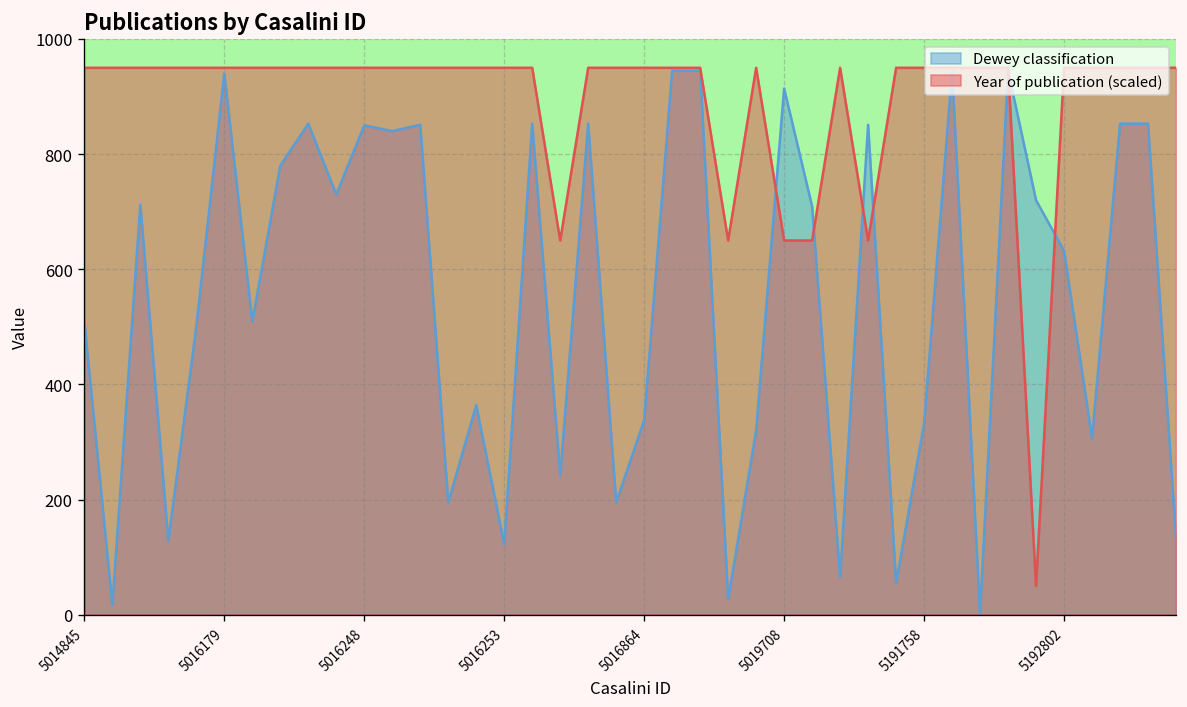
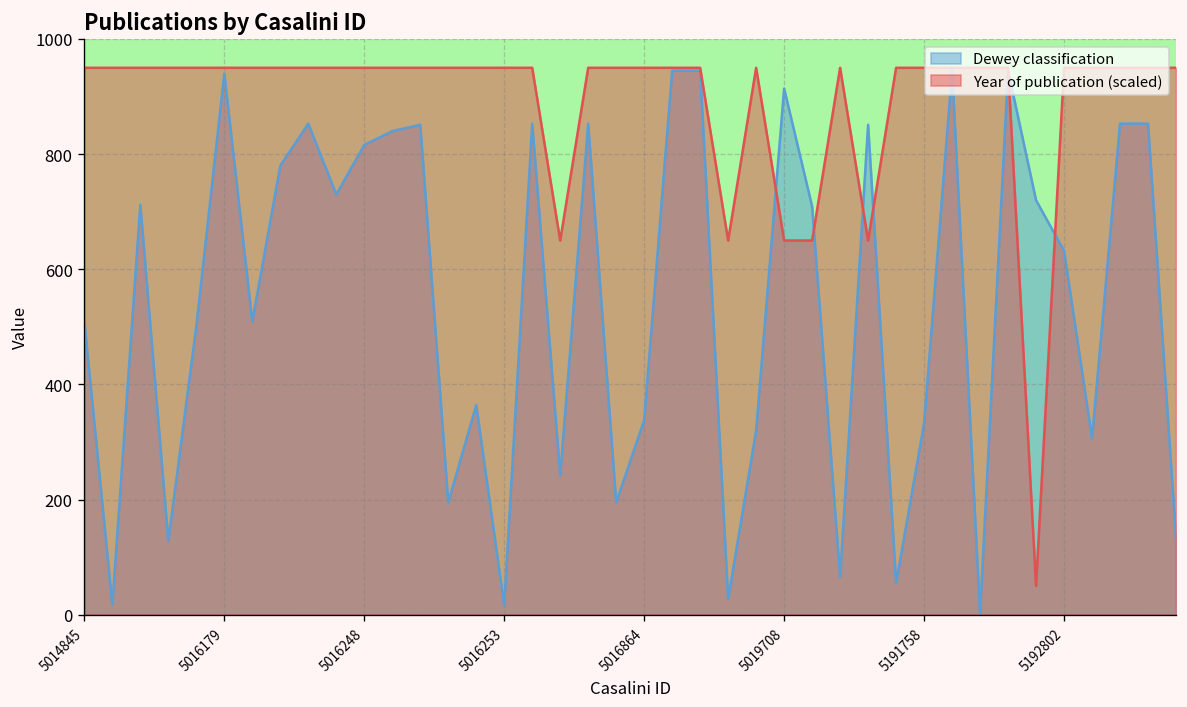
Dewey classification, 5016248: 850 -> 820
Dewey classification, 5016253: 120 -> 20
